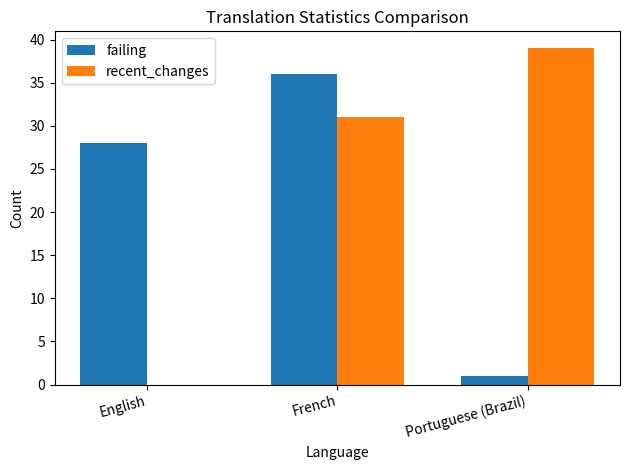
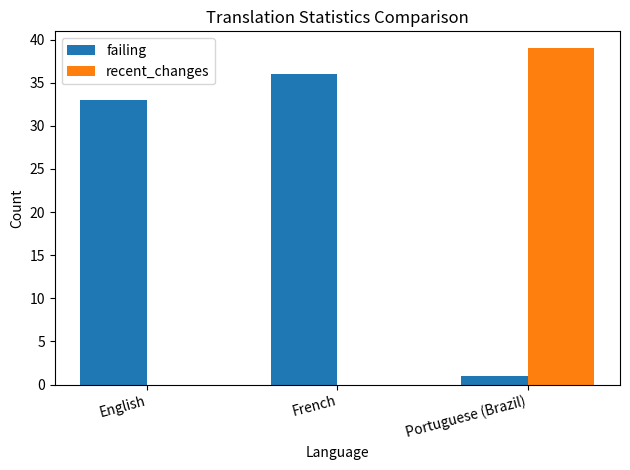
failing, English: 28 -> 33
recent_changes, French: 31 -> 0
